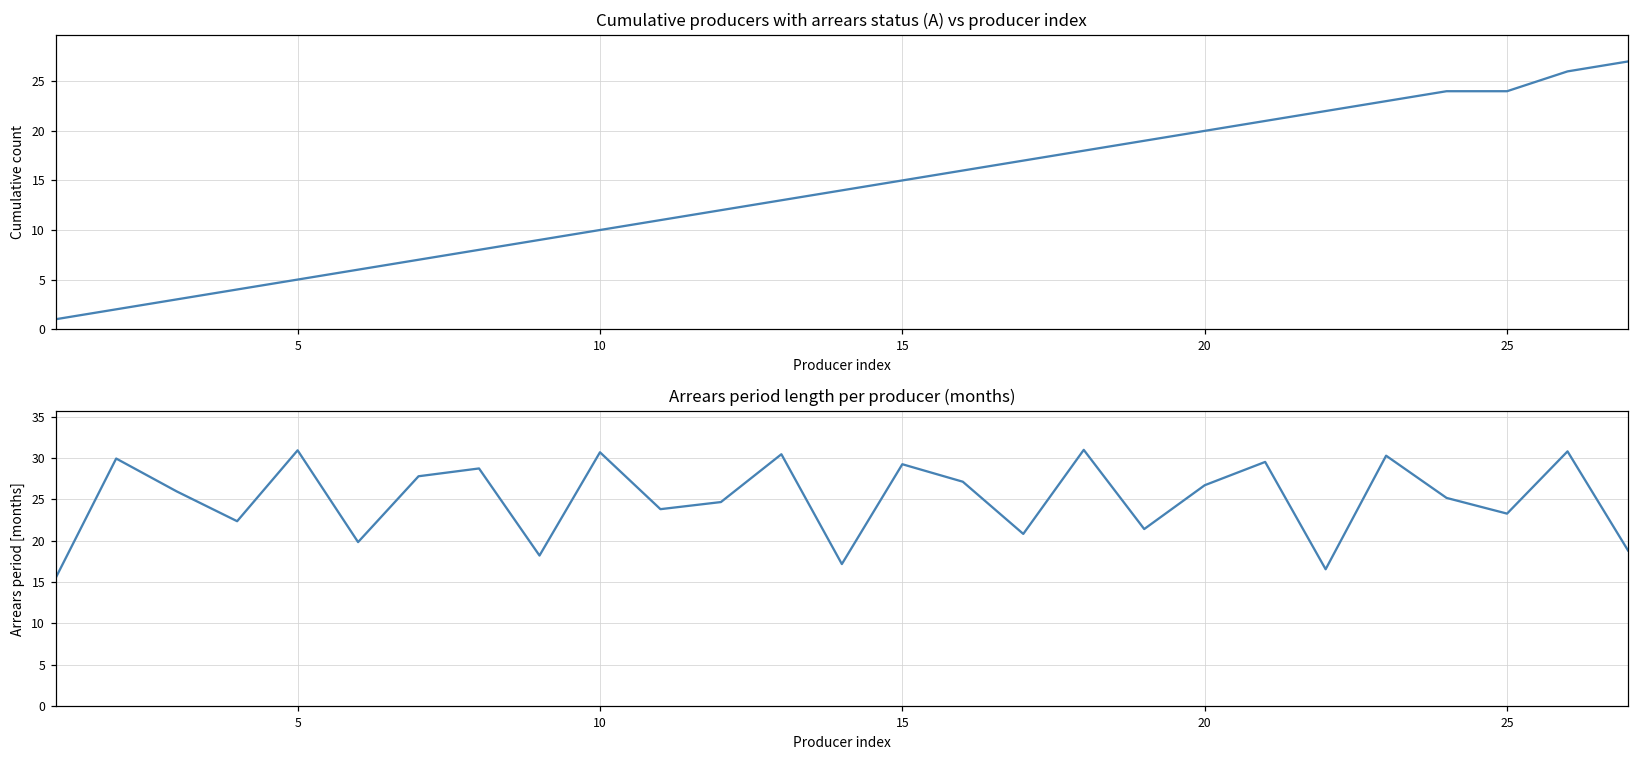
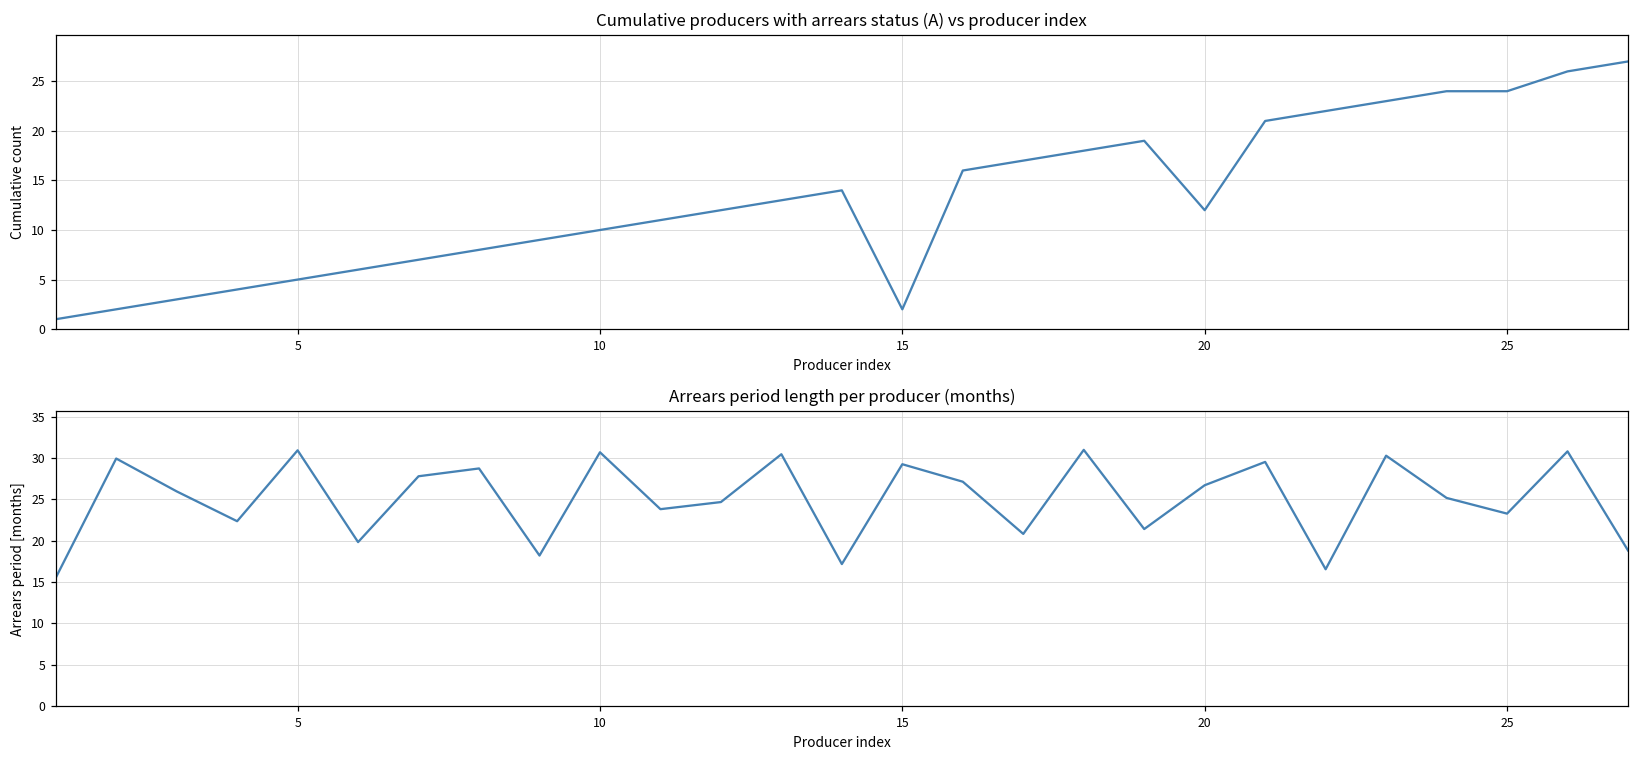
Cumulative producers with arrears status (A) vs producer index, 15: 15 -> 2
Cumulative producers with arrears status (A) vs producer index, 20: 20 -> 12
